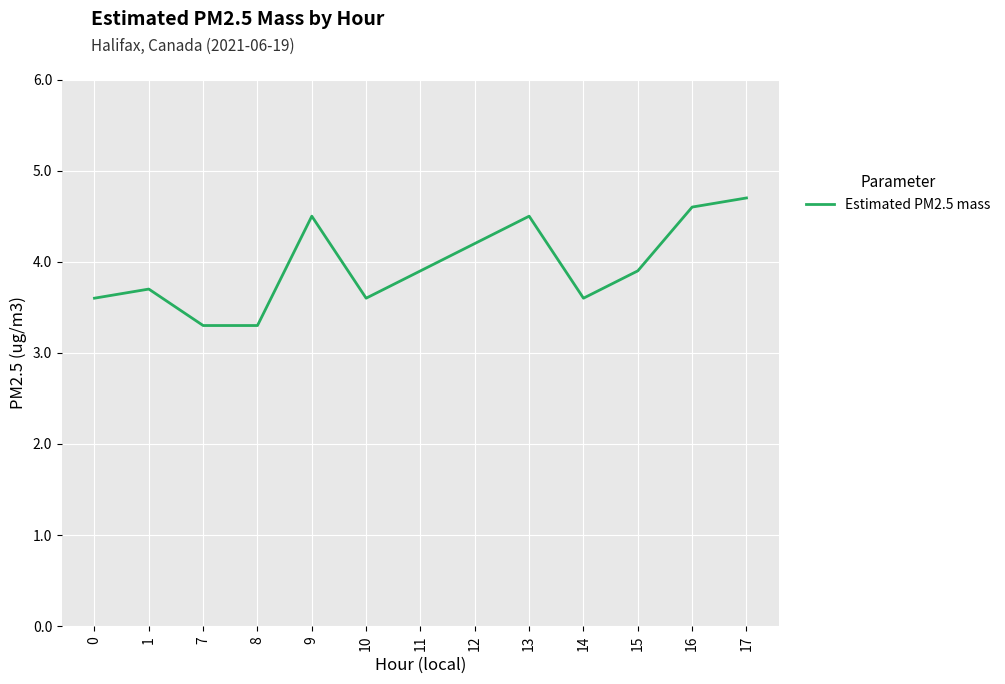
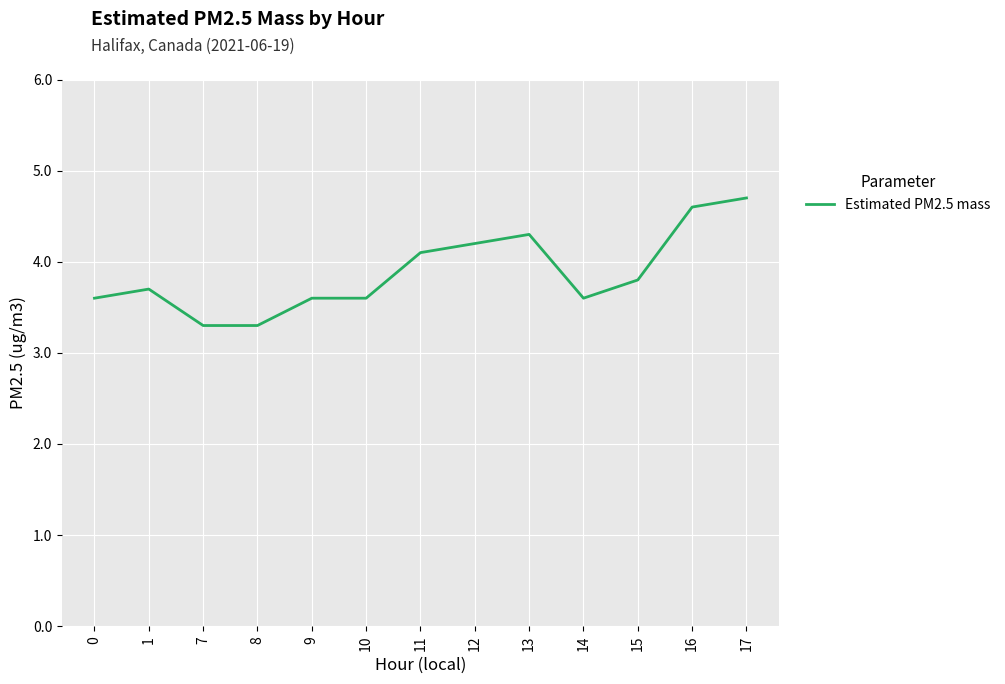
9: 4.5 -> 3.6
11: 3.9 -> 4.1
13: 4.5 -> 4.3
15: 3.9 -> 3.8
